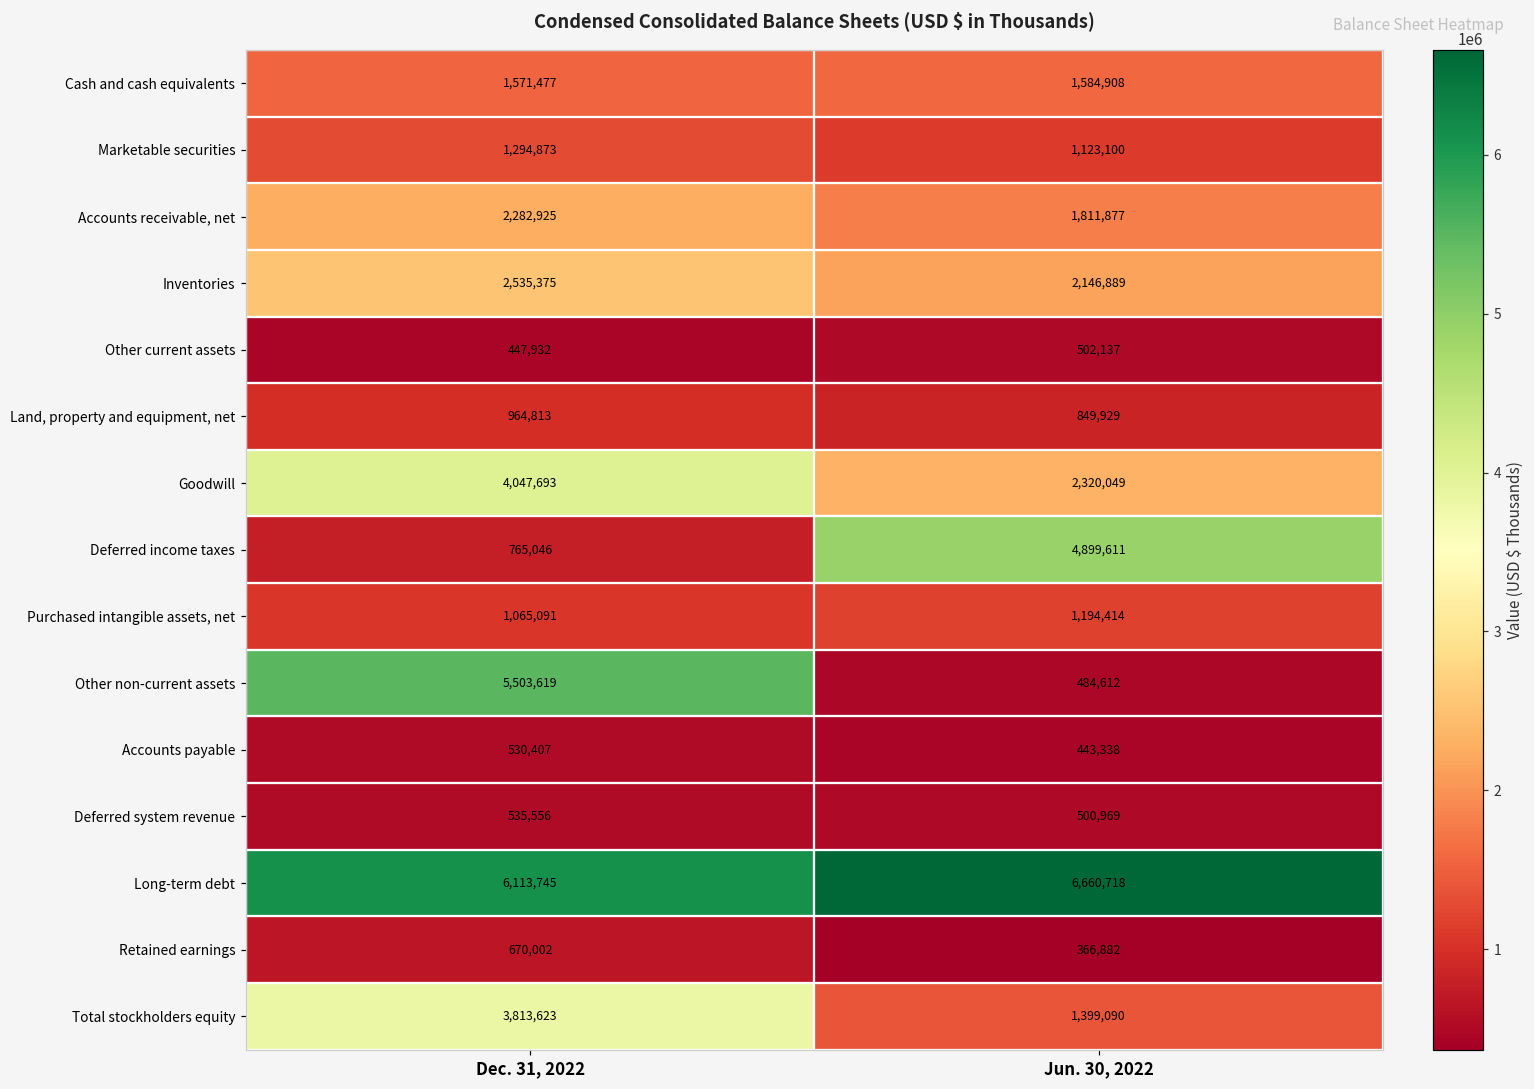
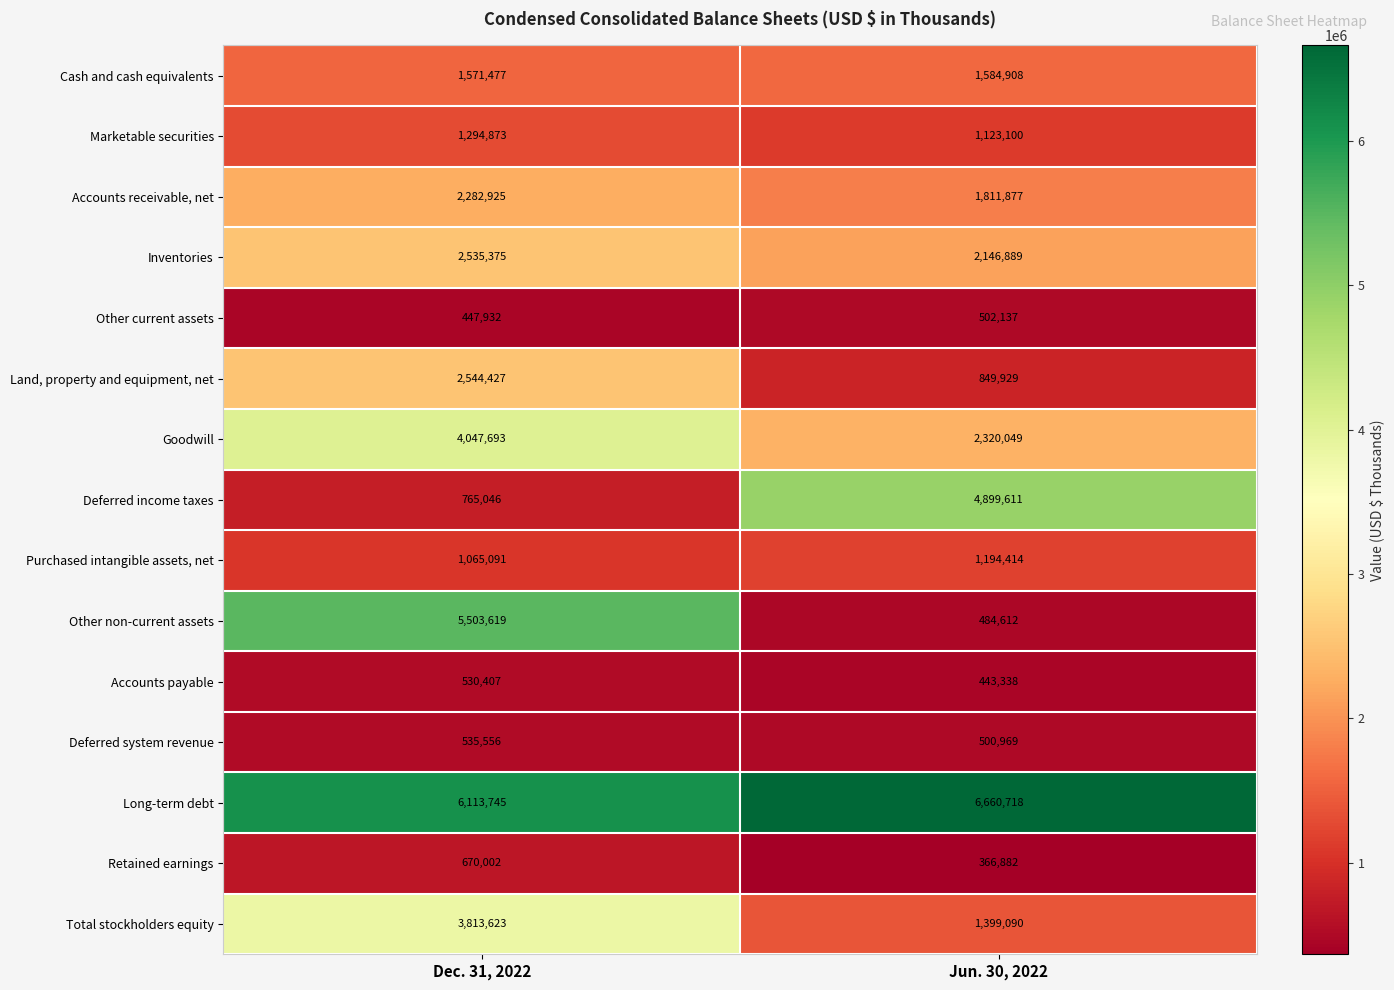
Land, property and equipment, net, Dec. 31, 2022: 964,813 -> 2,544,427
